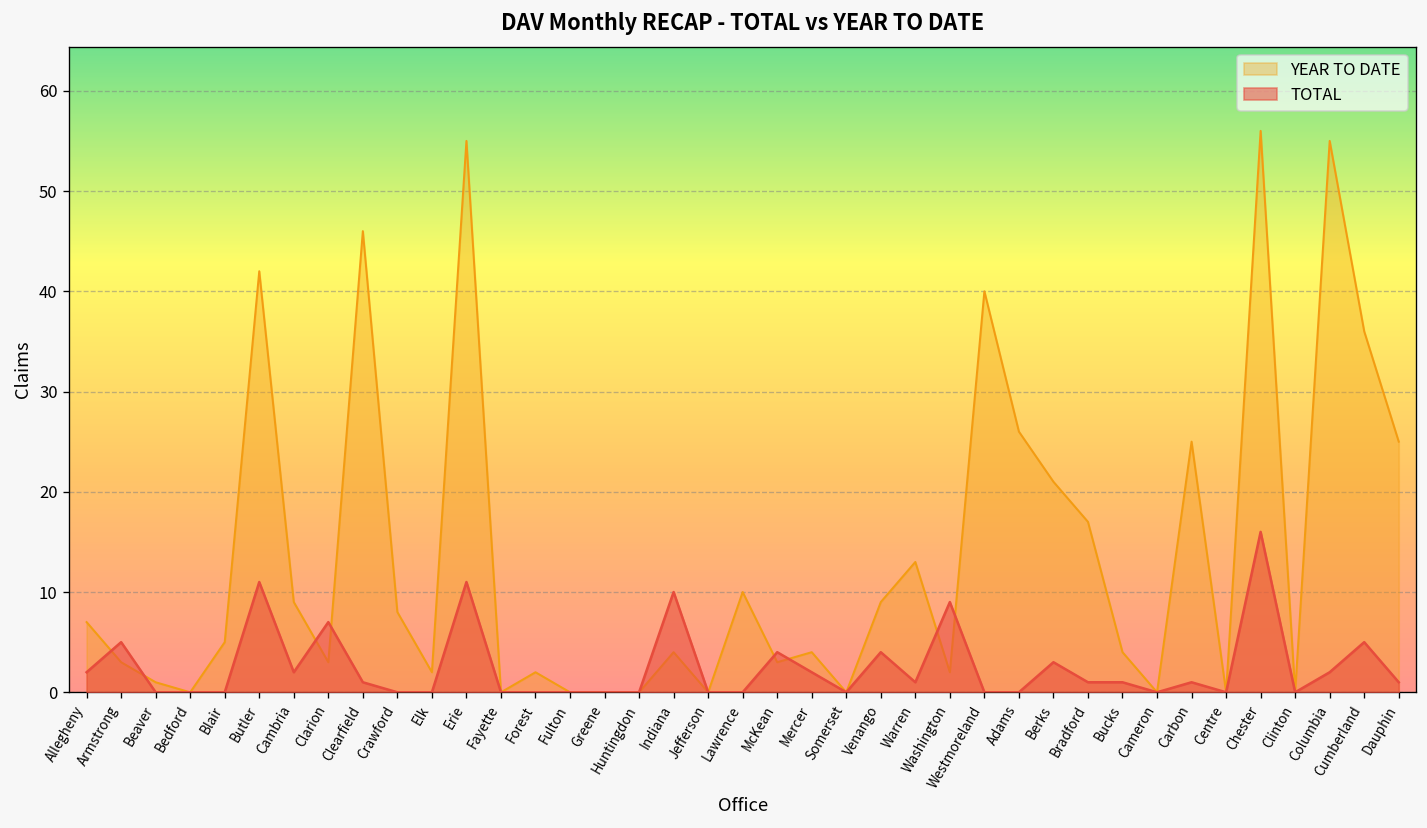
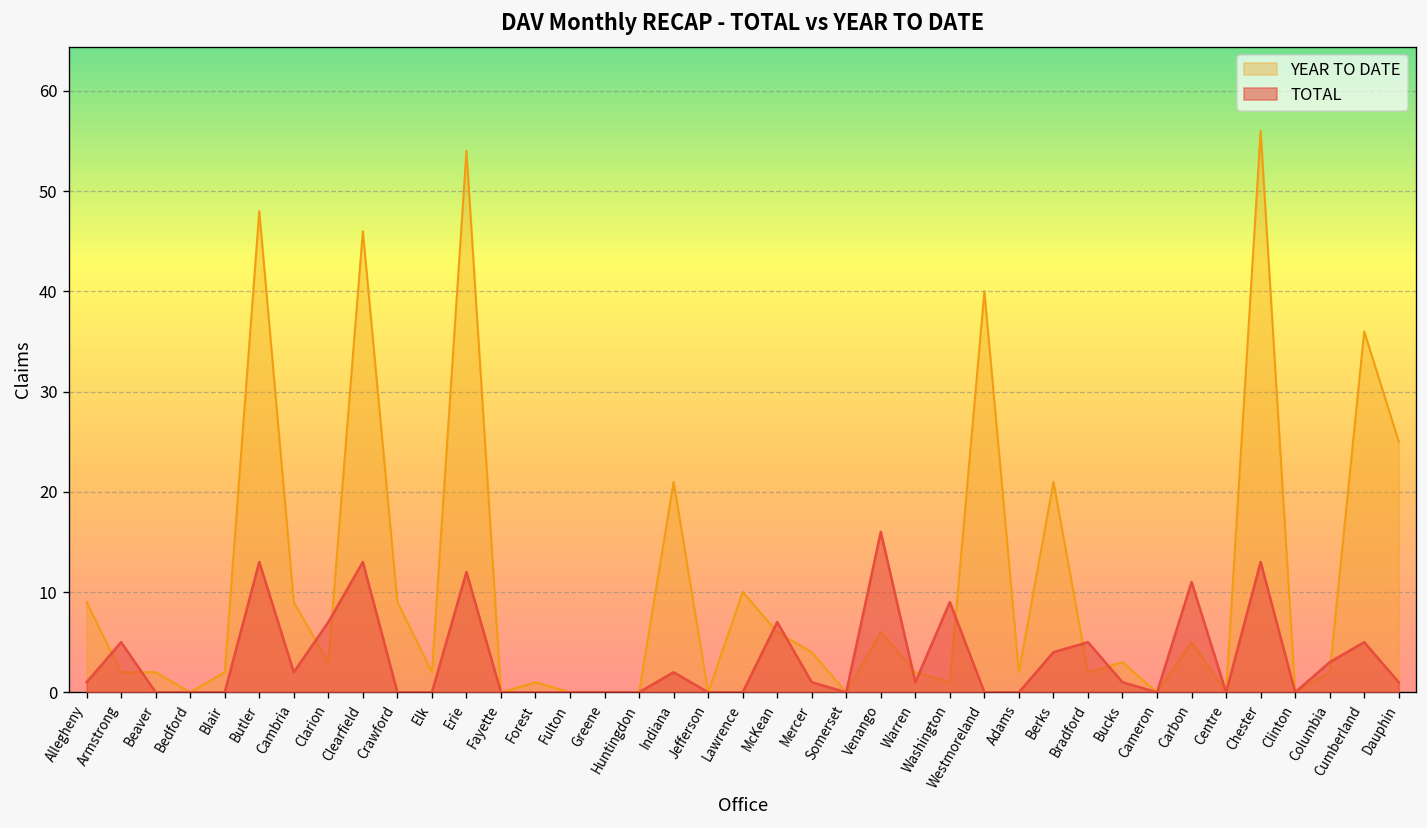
YEAR TO DATE, Allegheny: 7 -> 9
TOTAL, Allegheny: 2 -> 1
YEAR TO DATE, Armstrong: 3 -> 2
YEAR TO DATE, Beaver: 1 -> 2
YEAR TO DATE, Blair: 5 -> 2
YEAR TO DATE, Butler: 42 -> 48
TOTAL, Butler: 11 -> 13
TOTAL, Clearfield: 1 -> 13
YEAR TO DATE, Crawford: 8 -> 9
YEAR TO DATE, Erie: 55 -> 54
TOTAL, Erie: 11 -> 12
YEAR TO DATE, Forest: 2 -> 1
YEAR TO DATE, Indiana: 4 -> 21
TOTAL, Indiana: 10 -> 2
YEAR TO DATE, McKean: 3 -> 6
TOTAL, McKean: 4 -> 7
TOTAL, Mercer: 2 -> 1
YEAR TO DATE, Venango: 9 -> 6
TOTAL, Venango: 4 -> 16
YEAR TO DATE, Warren: 13 -> 2
YEAR TO DATE, Washington: 2 -> 1
YEAR TO DATE, Adams: 26 -> 2
TOTAL, Berks: 3 -> 4
YEAR TO DATE, Bradford: 17 -> 2
TOTAL, Bradford: 1 -> 5
YEAR TO DATE, Bucks: 4 -> 3
YEAR TO DATE, Carbon: 25 -> 5
TOTAL, Carbon: 1 -> 11
TOTAL, Chester: 16 -> 13
YEAR TO DATE, Columbia: 55 -> 2
TOTAL, Columbia: 2 -> 3
